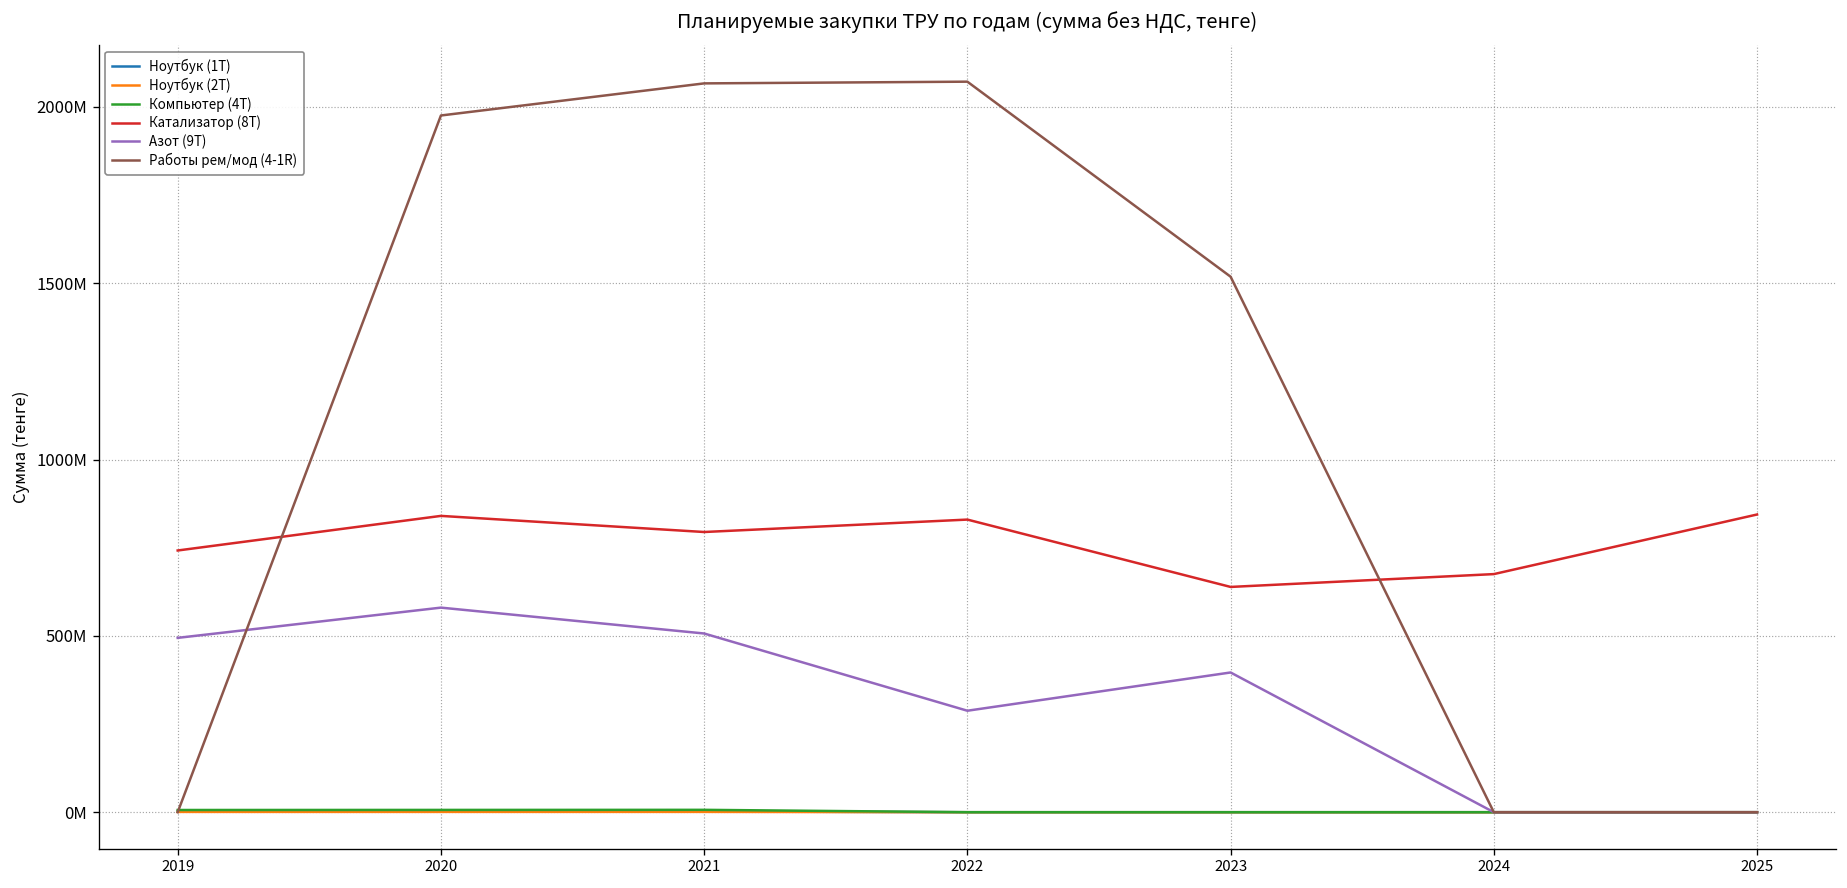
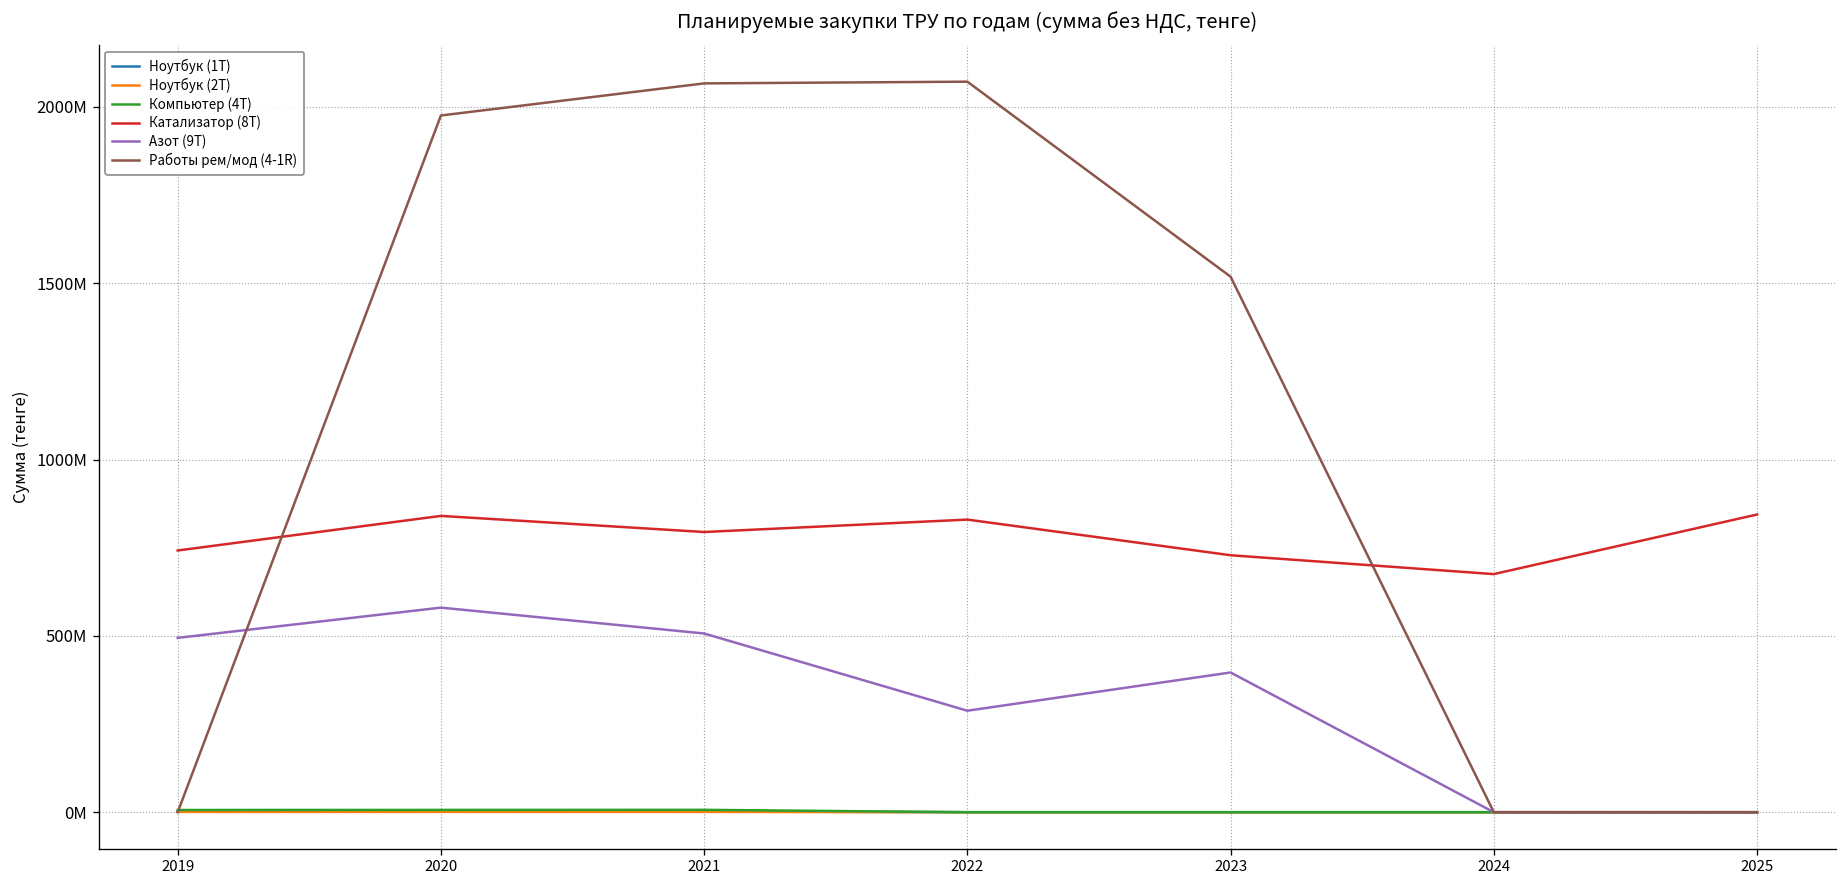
Катализатор (8T), 2023: 640000000 -> 730000000
